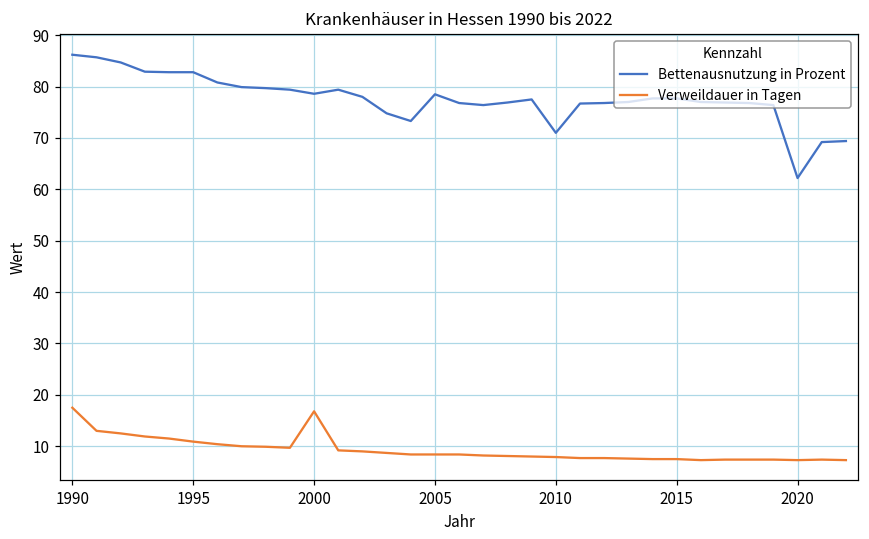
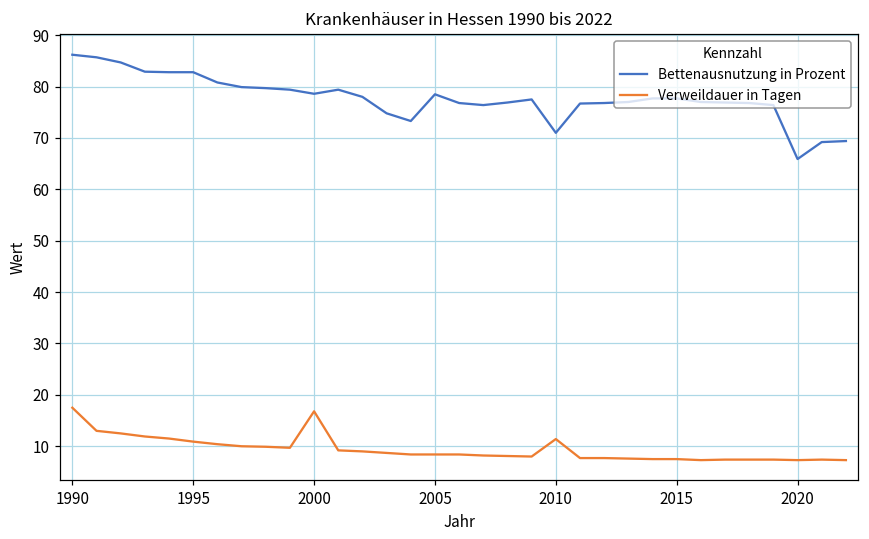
Verweildauer in Tagen, 2010: 8 -> 11
Bettenausnutzung in Prozent, 2020: 62 -> 66
